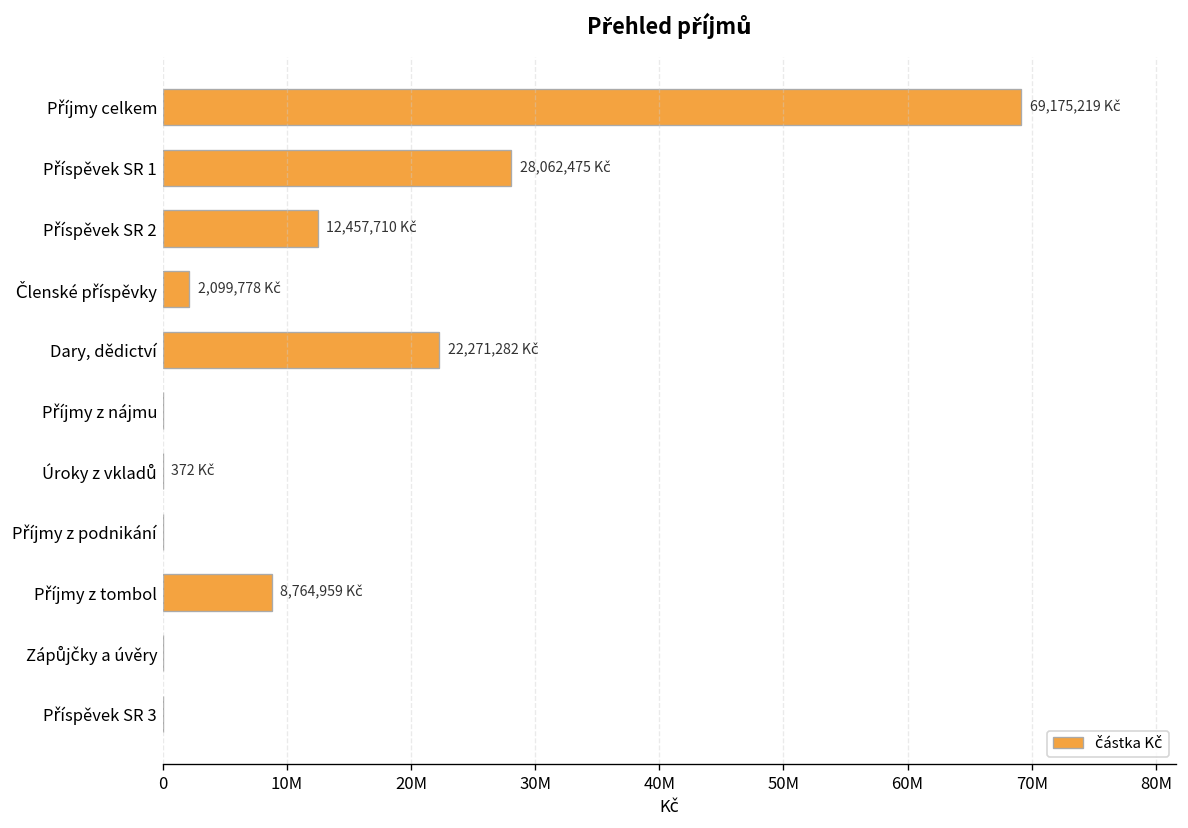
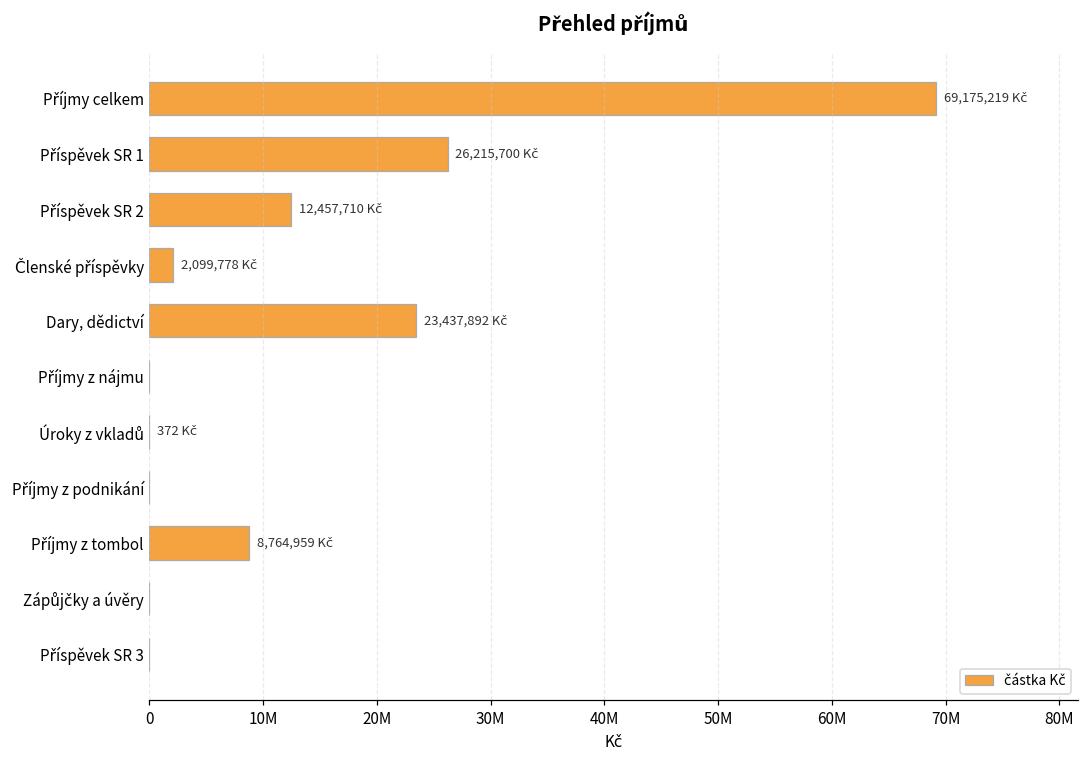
Příspěvek SR 1: 28,062,475 -> 26,215,700
Dary, dědictví: 22,271,282 -> 23,437,892
